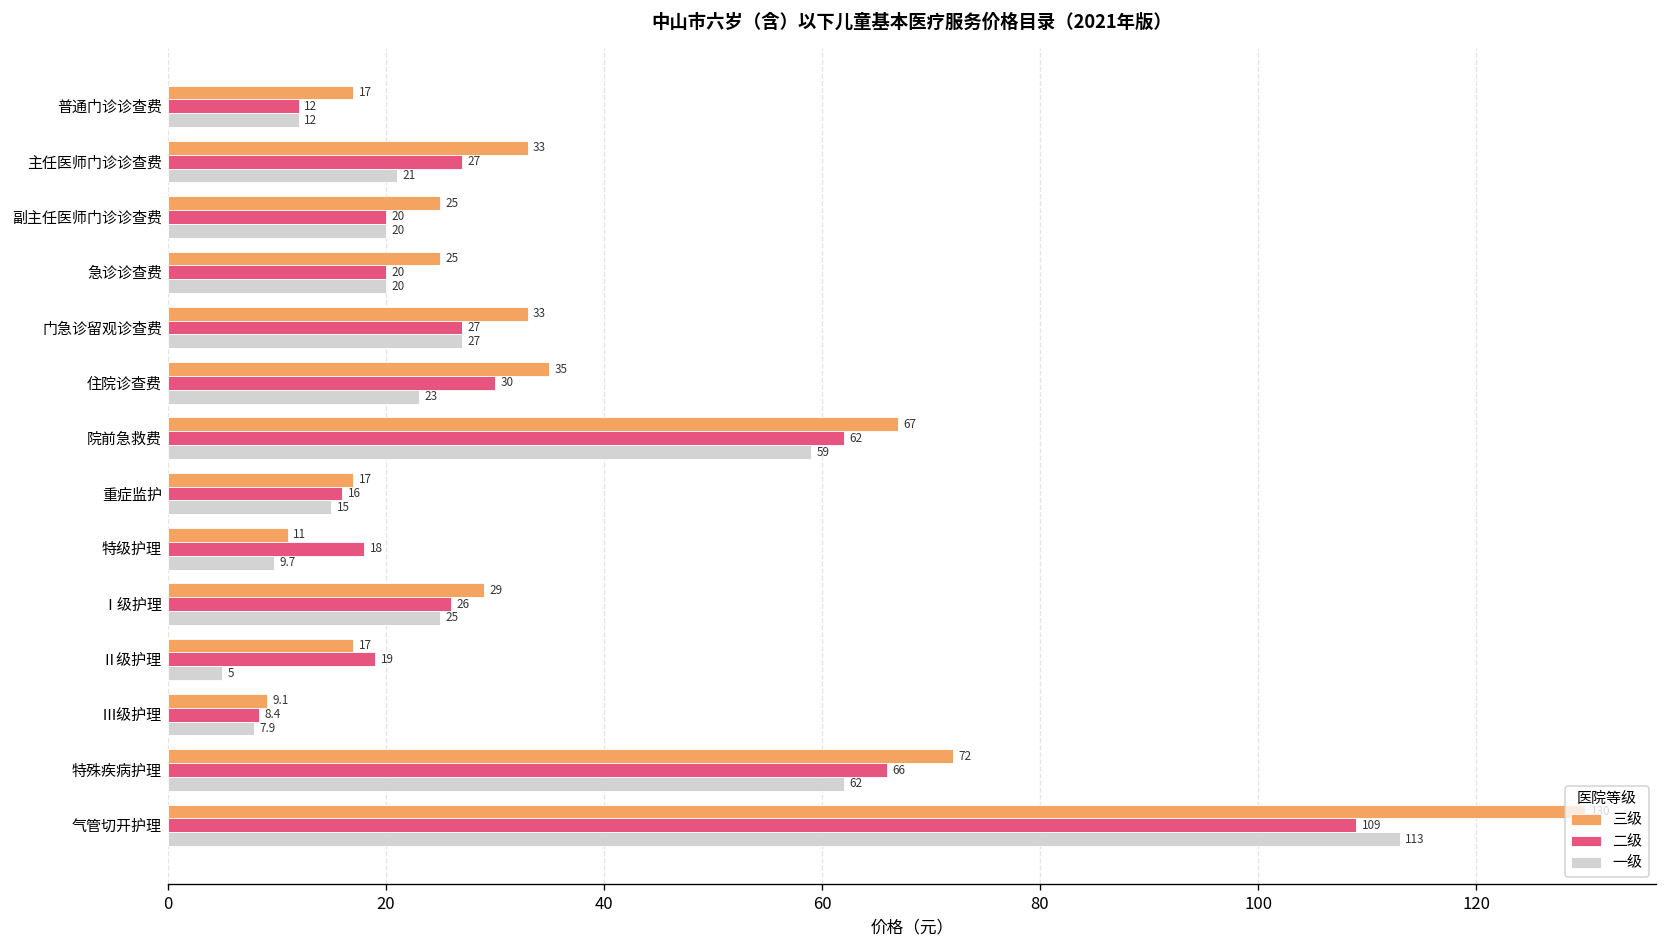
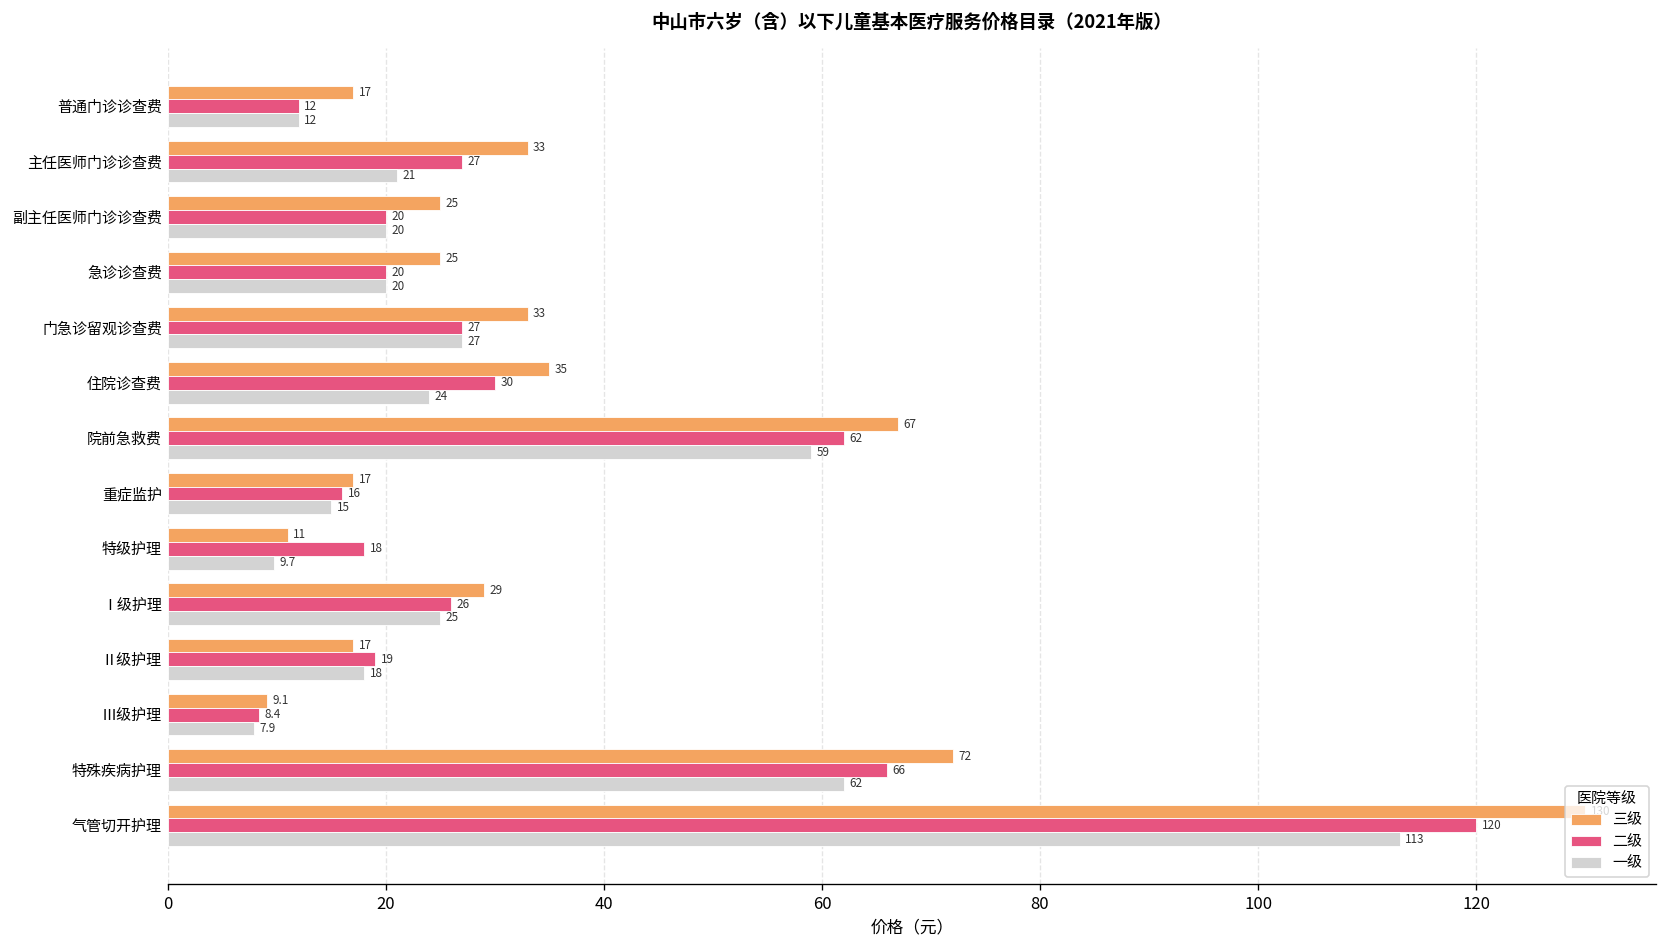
一级, 住院诊查费: 23 -> 24
一级, Ⅱ级护理: 5 -> 18
二级, 气管切开护理: 109 -> 120
